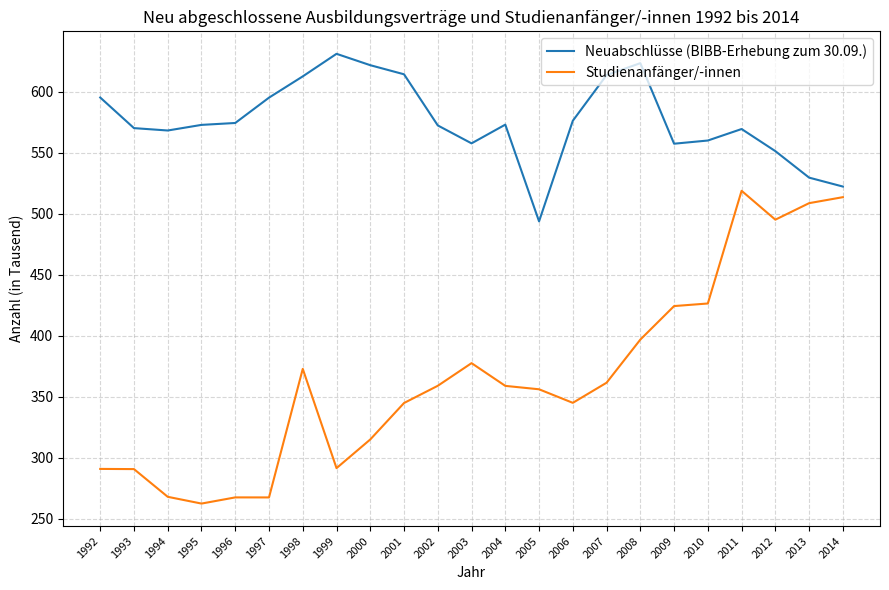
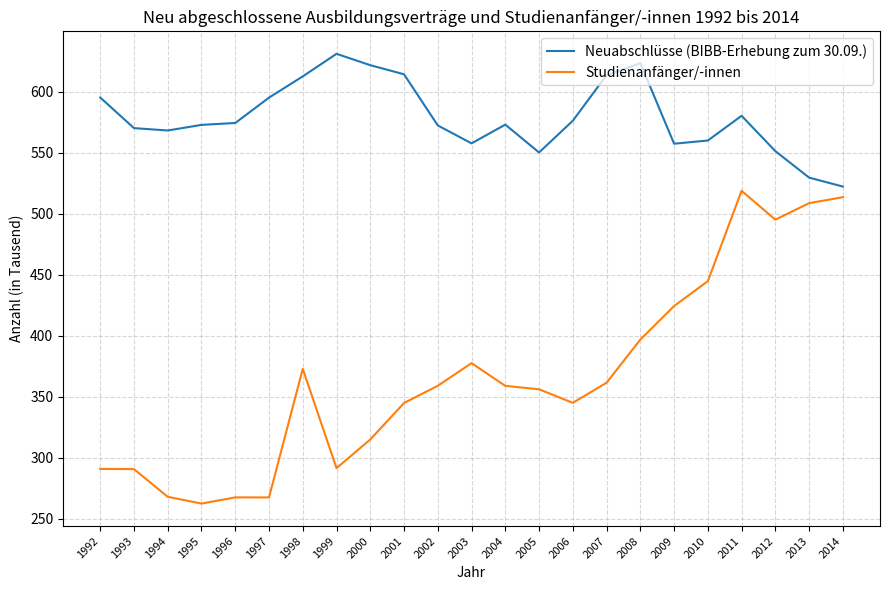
Neuabschlüsse (BIBB-Erhebung zum 30.09.), 2005: 494 -> 550
Studienanfänger/-innen, 2010: 426 -> 445
Neuabschlüsse (BIBB-Erhebung zum 30.09.), 2011: 569 -> 580
